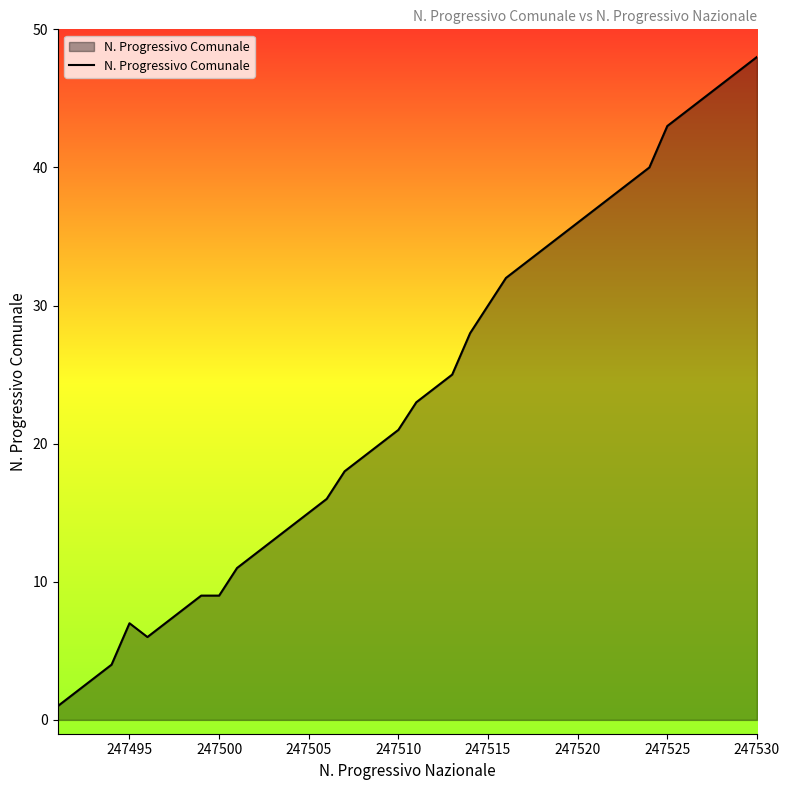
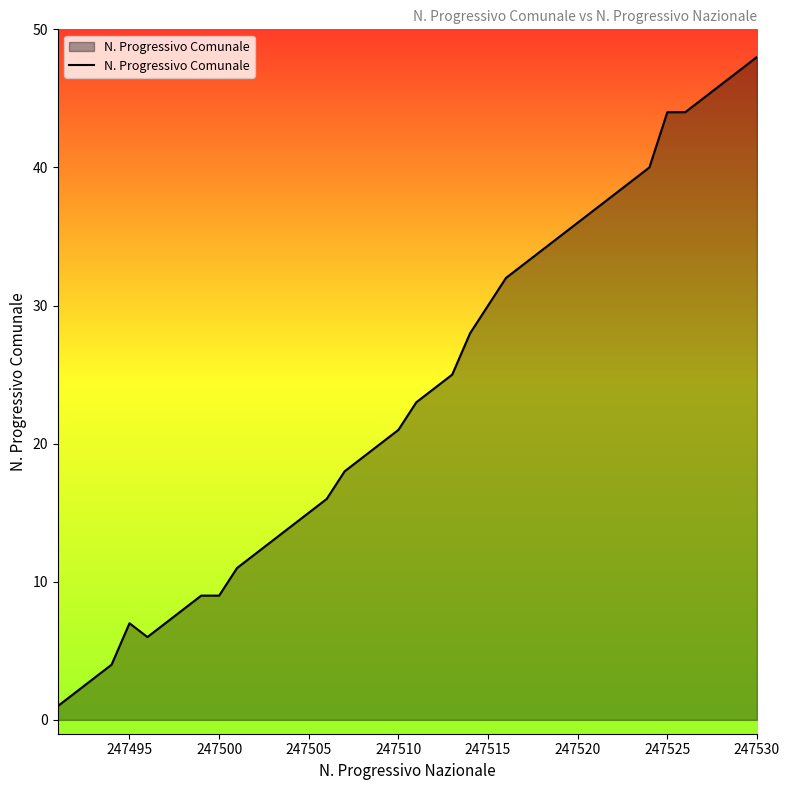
247525: 43 -> 44
